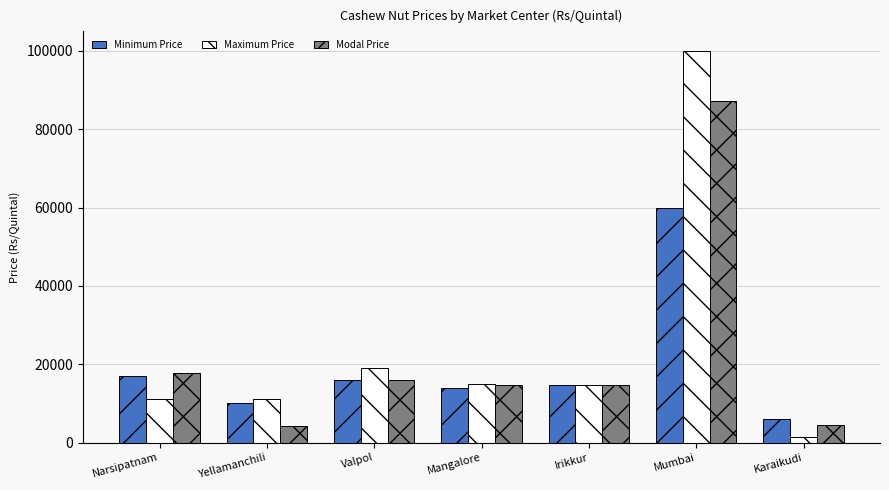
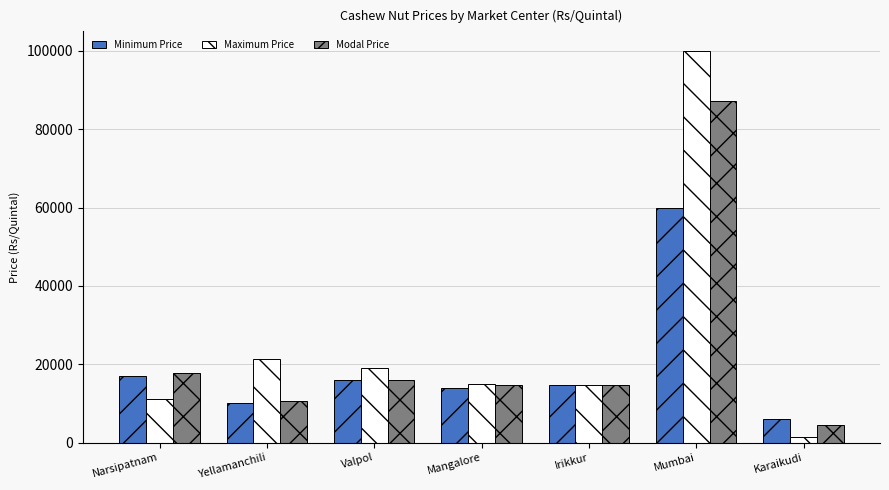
Maximum Price, Yellamanchili: 11000 -> 21000
Modal Price, Yellamanchili: 4000 -> 11000
